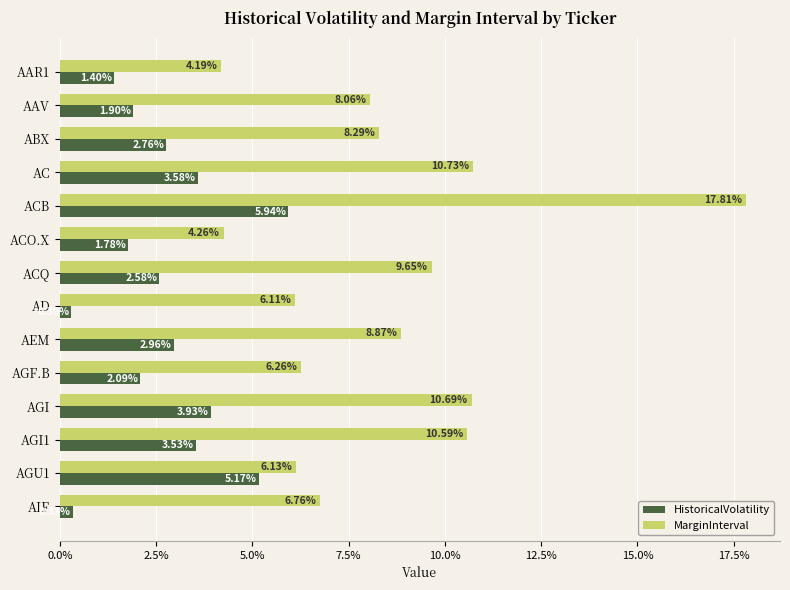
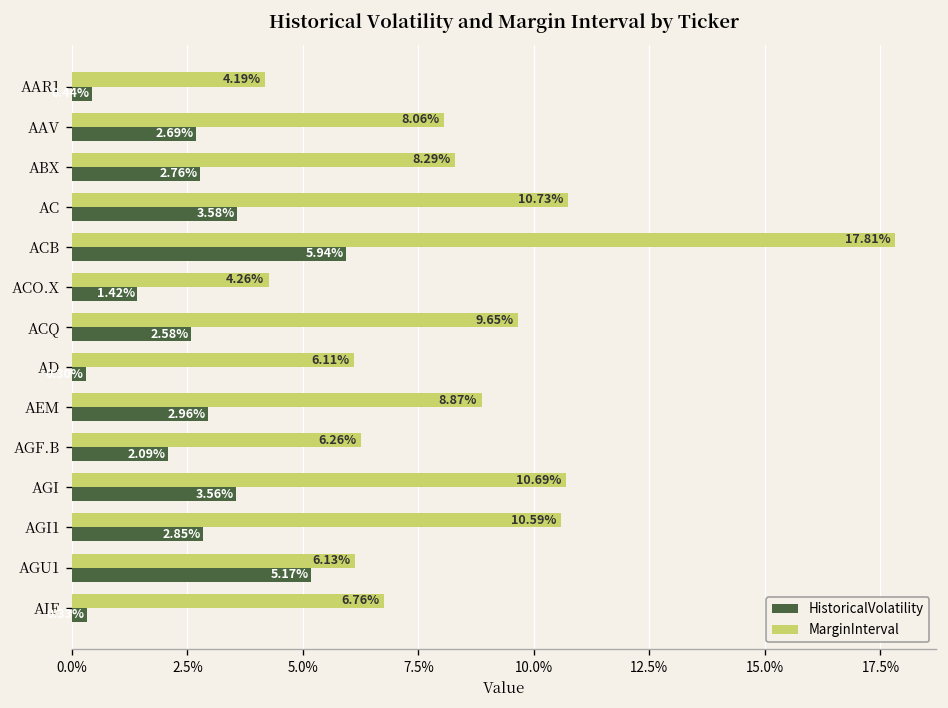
HistoricalVolatility, AAR1: 1.4% -> 0.4%
HistoricalVolatility, AAV: 1.90% -> 2.69%
HistoricalVolatility, ACO.X: 1.78% -> 1.42%
HistoricalVolatility, AGI: 3.93% -> 3.56%
HistoricalVolatility, AGI1: 3.53% -> 2.85%
